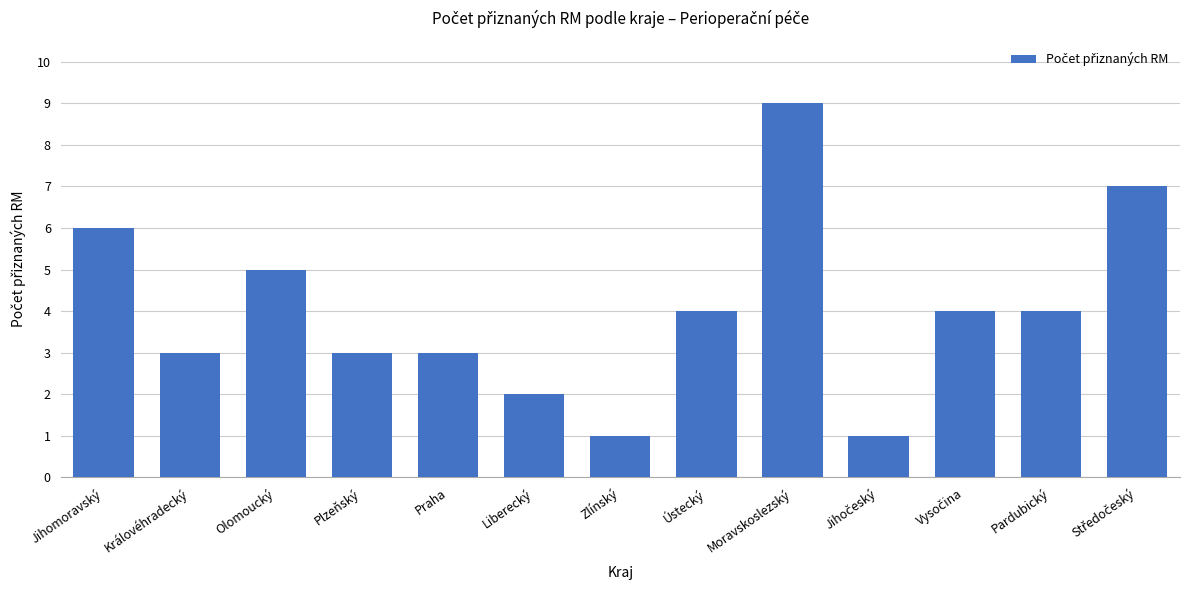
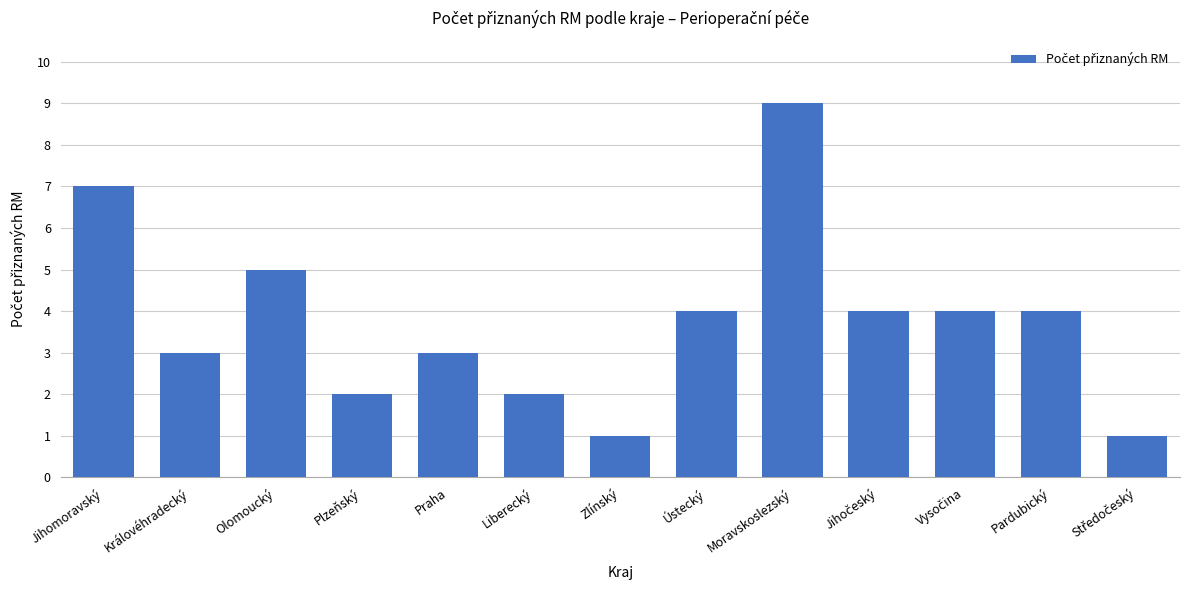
Jihomoravský: 6 -> 7
Plzeňský: 3 -> 2
Jihočeský: 1 -> 4
Středočeský: 7 -> 1
